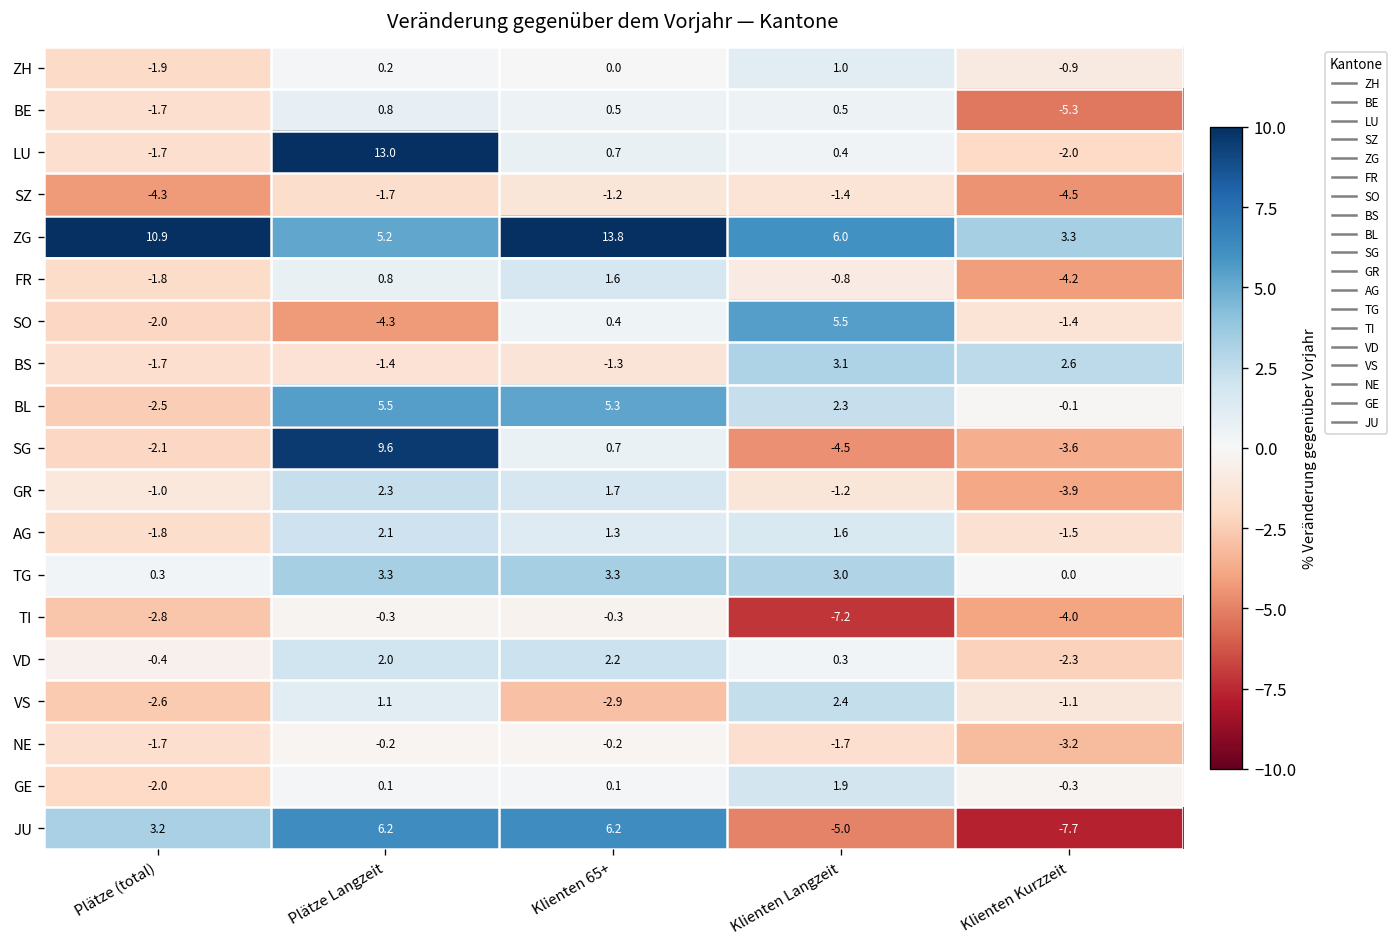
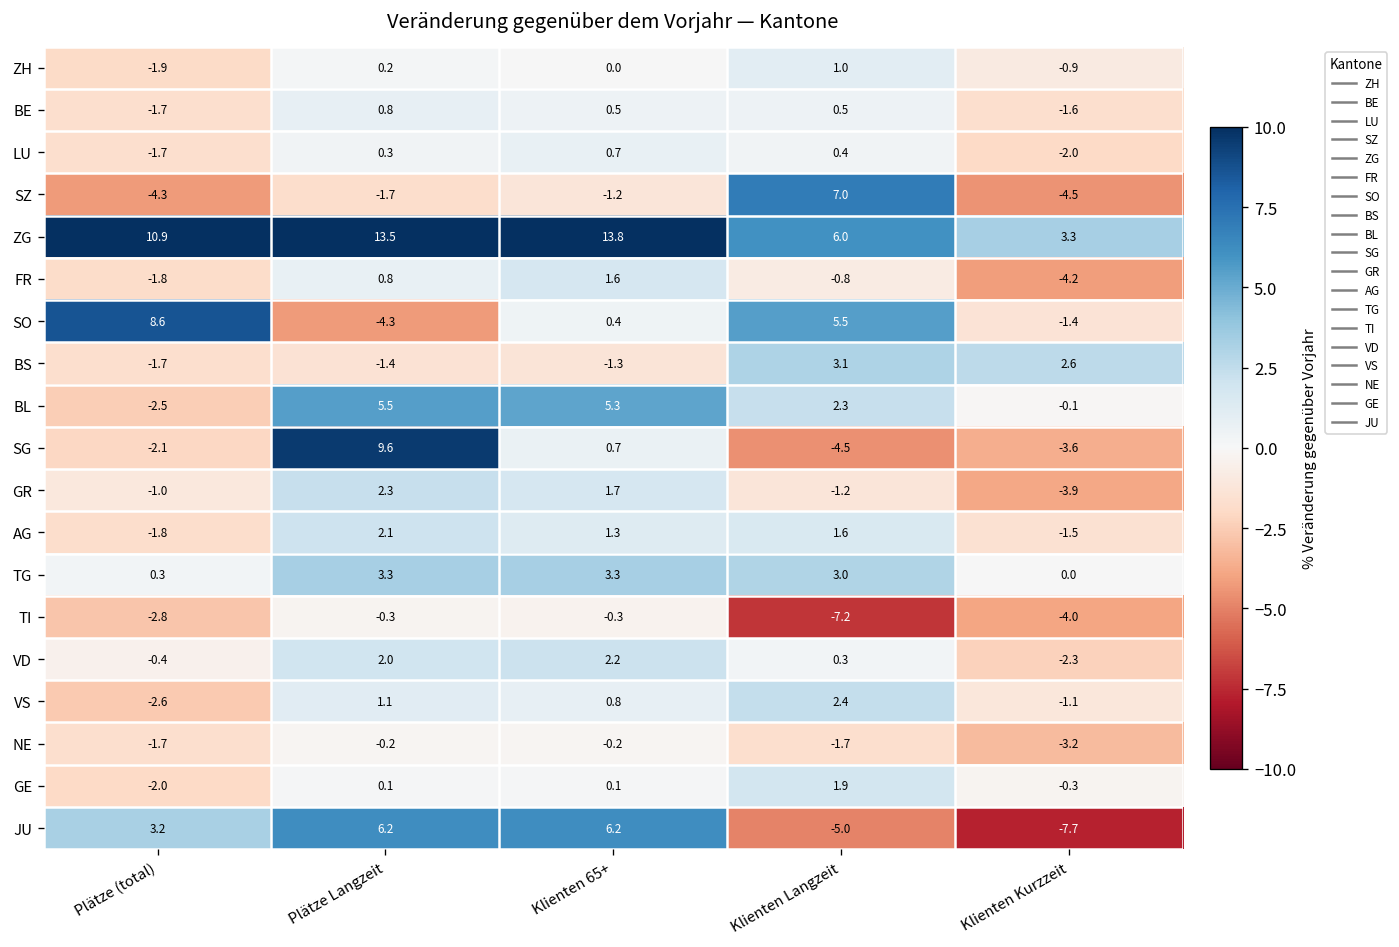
BE, Klienten Kurzzeit: -5.3 -> -1.6
LU, Plätze Langzeit: 13.0 -> 0.3
SZ, Klienten Langzeit: -1.4 -> 7.0
ZG, Plätze Langzeit: 5.2 -> 13.5
SO, Plätze (total): -2.0 -> 8.6
VS, Klienten 65+: -2.9 -> 0.8
